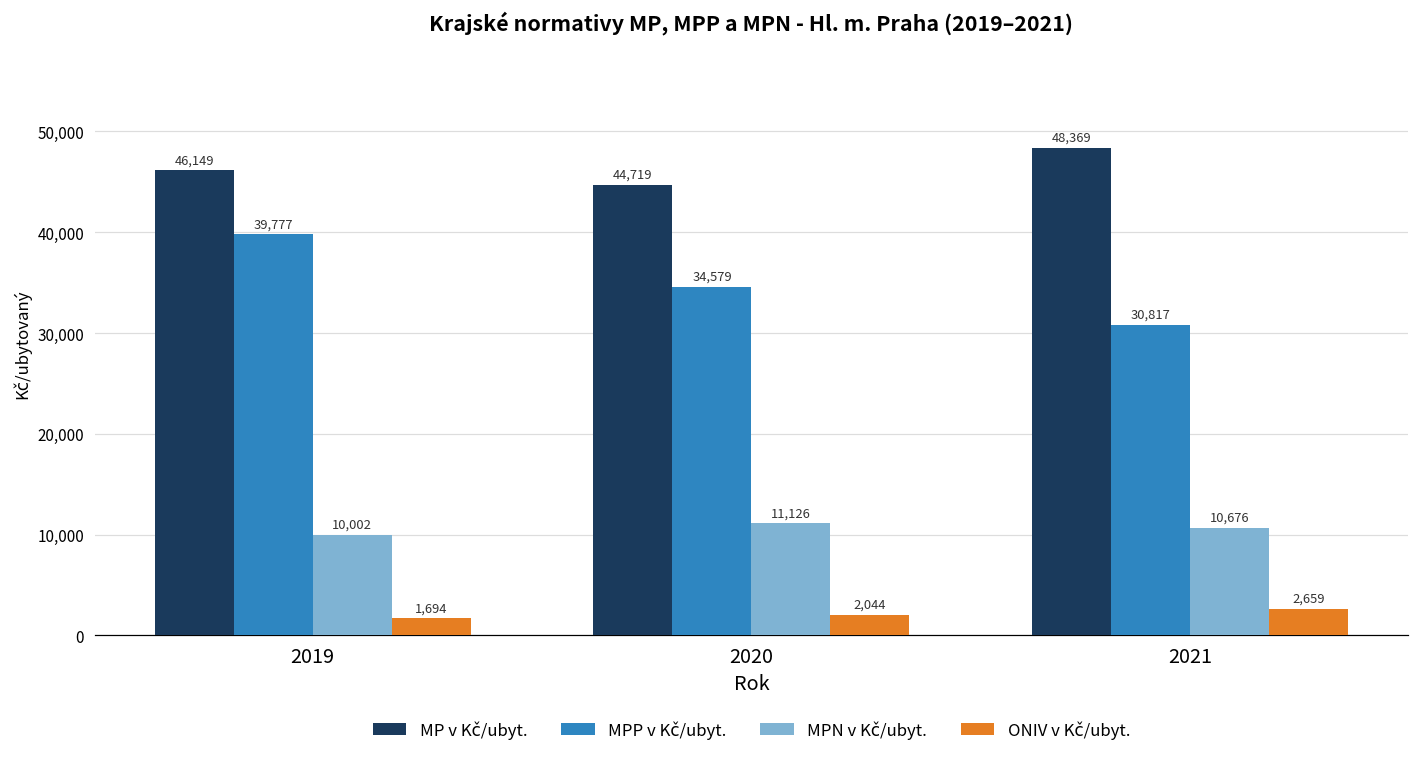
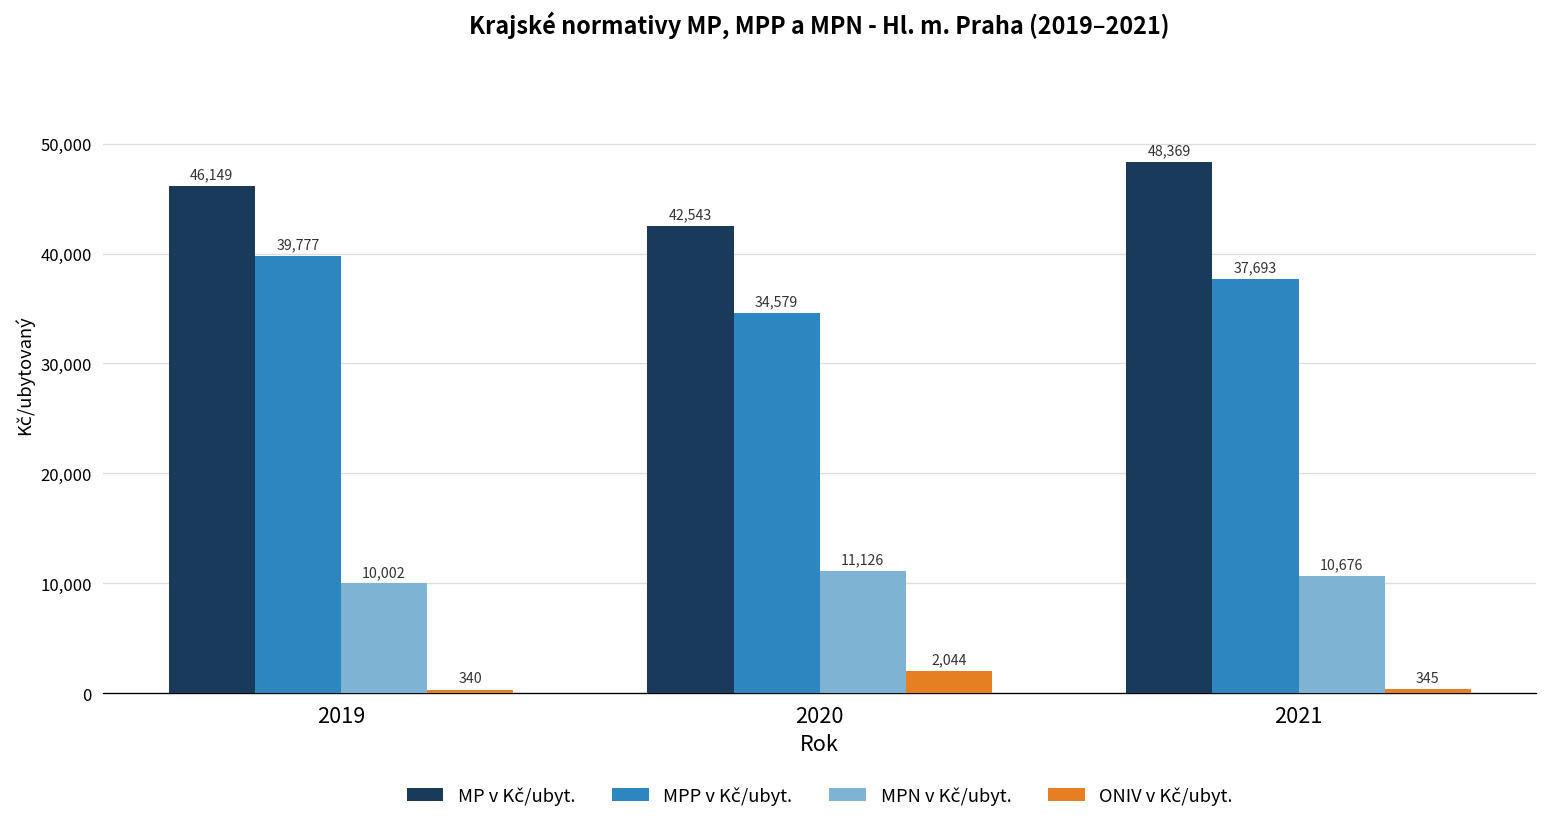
ONIV v Kč/ubyt., 2019: 1,694 -> 340
MP v Kč/ubyt., 2020: 44,719 -> 42,543
MPP v Kč/ubyt., 2021: 30,817 -> 37,693
ONIV v Kč/ubyt., 2021: 2,659 -> 345
